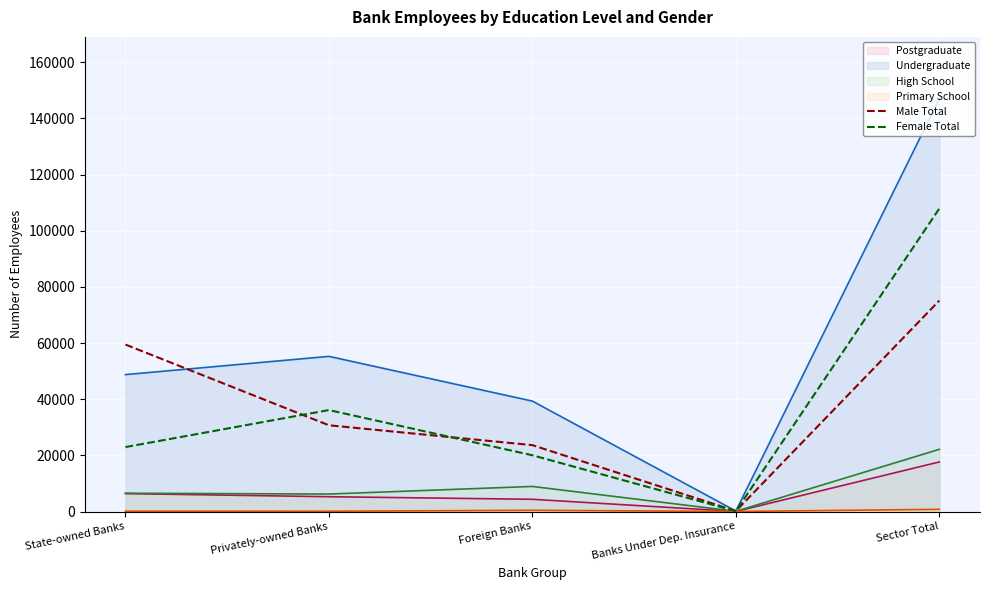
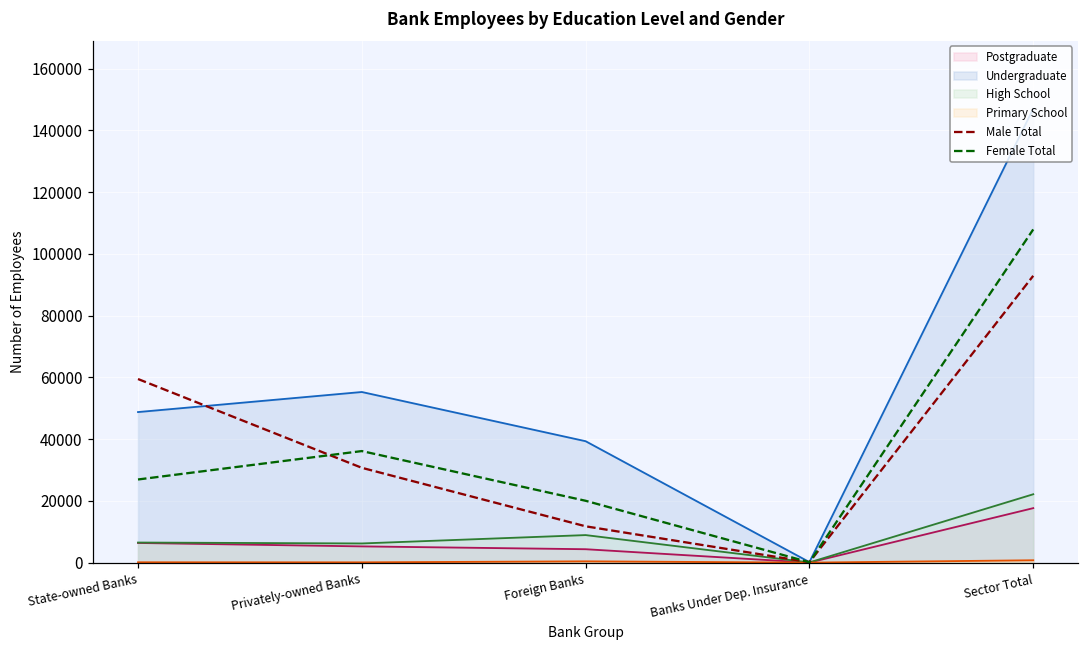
Female Total, State-owned Banks: 23000 -> 27000
Male Total, Foreign Banks: 24000 -> 12000
Male Total, Sector Total: 75000 -> 93000
